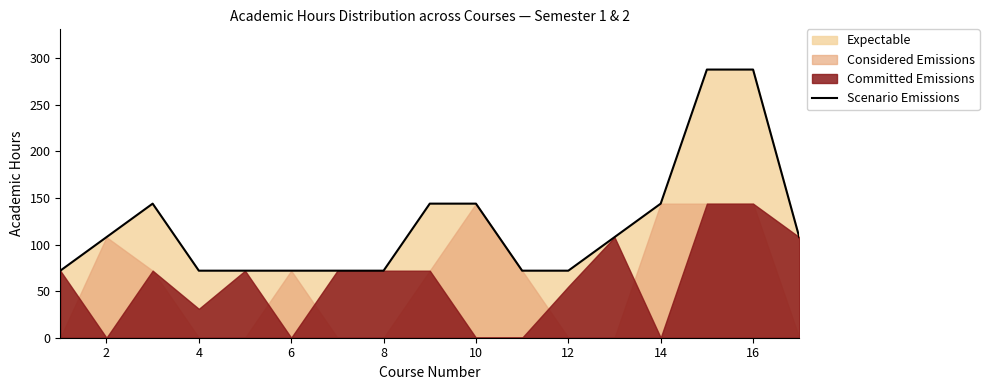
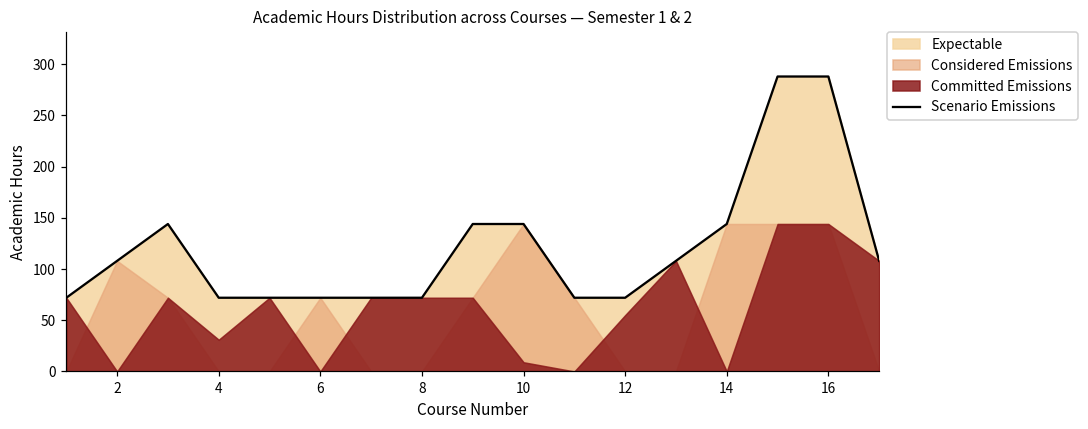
Committed Emissions, 10: 0 -> 10
